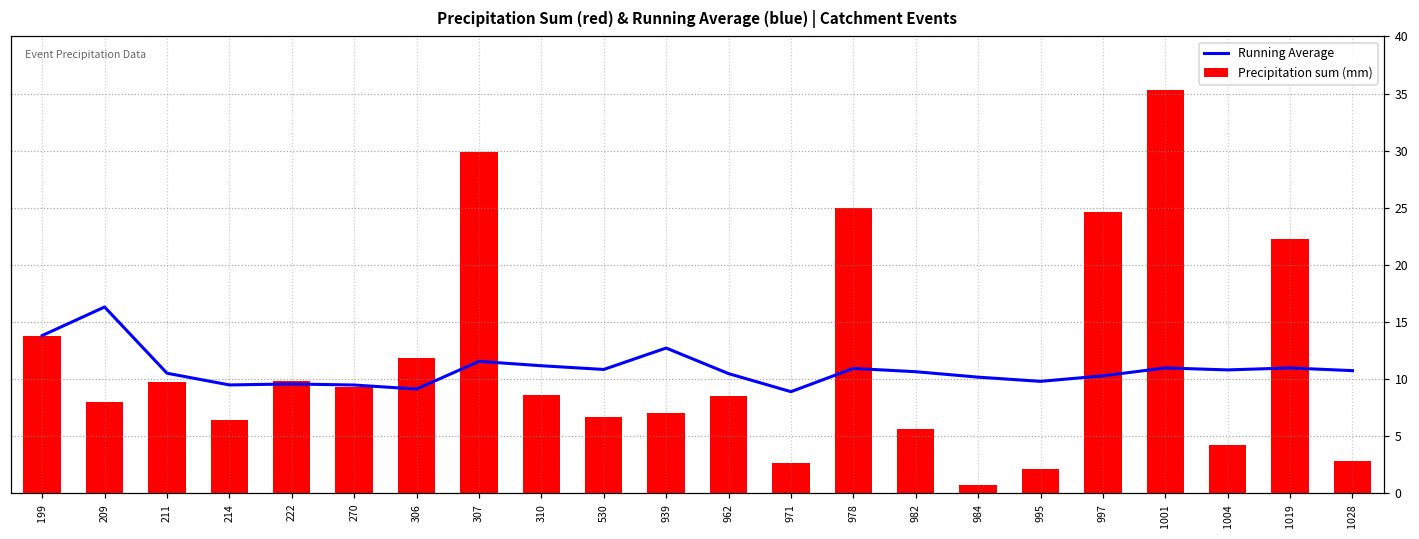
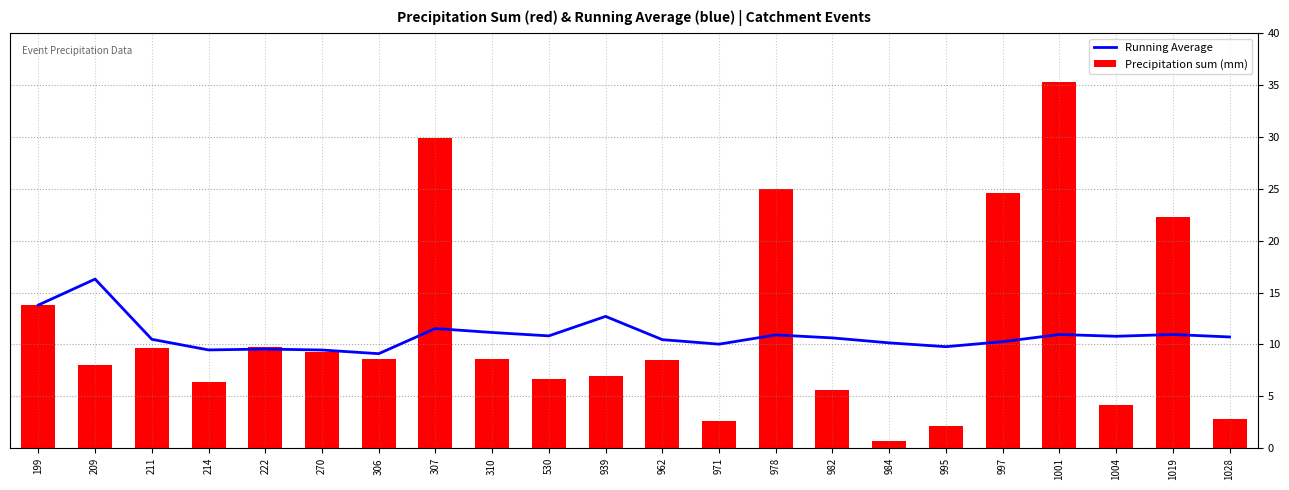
Precipitation sum (mm), 306: 11.8 -> 8.6
Running Average, 971: 8.9 -> 10.0
